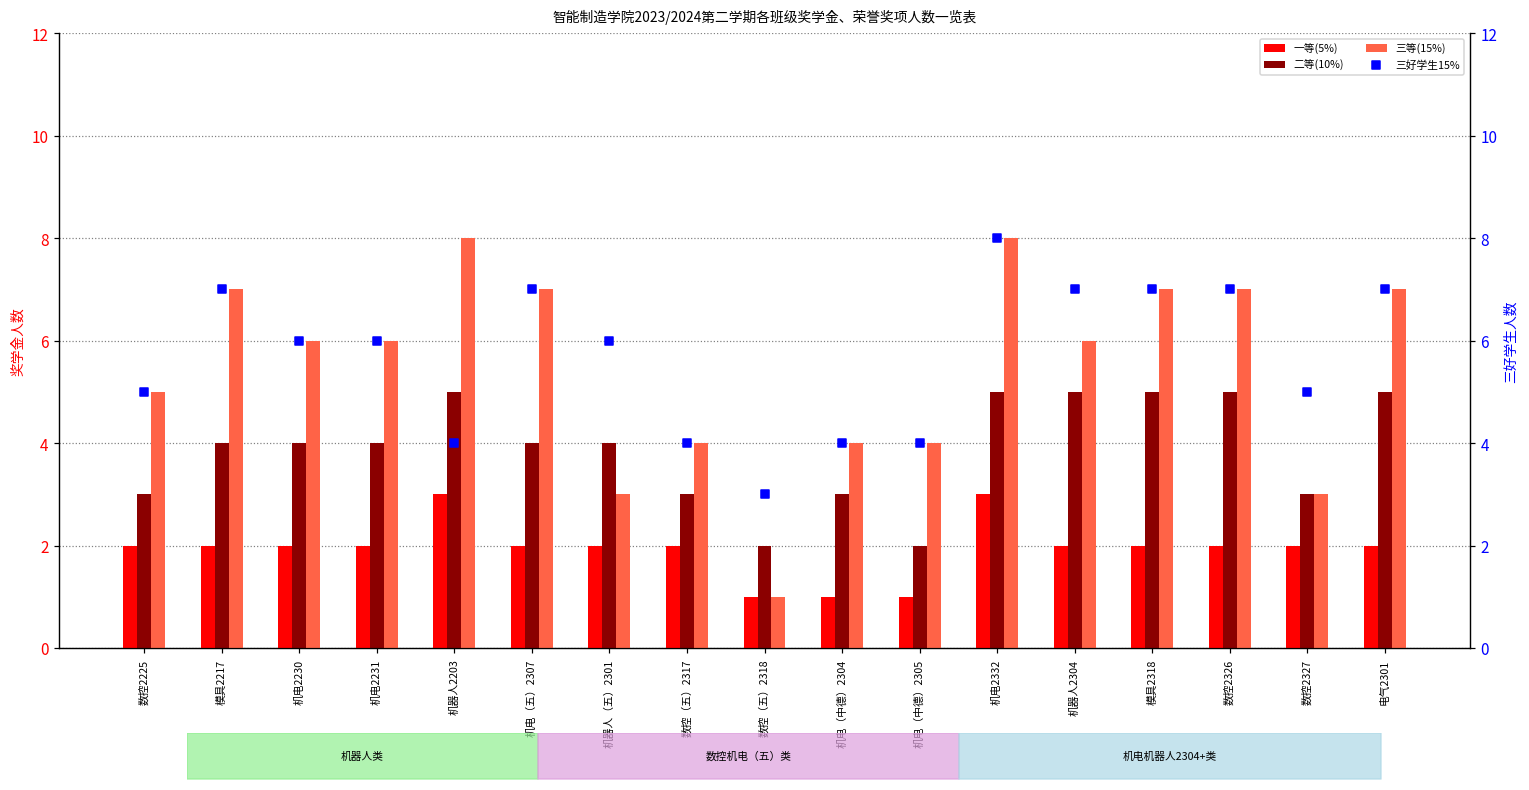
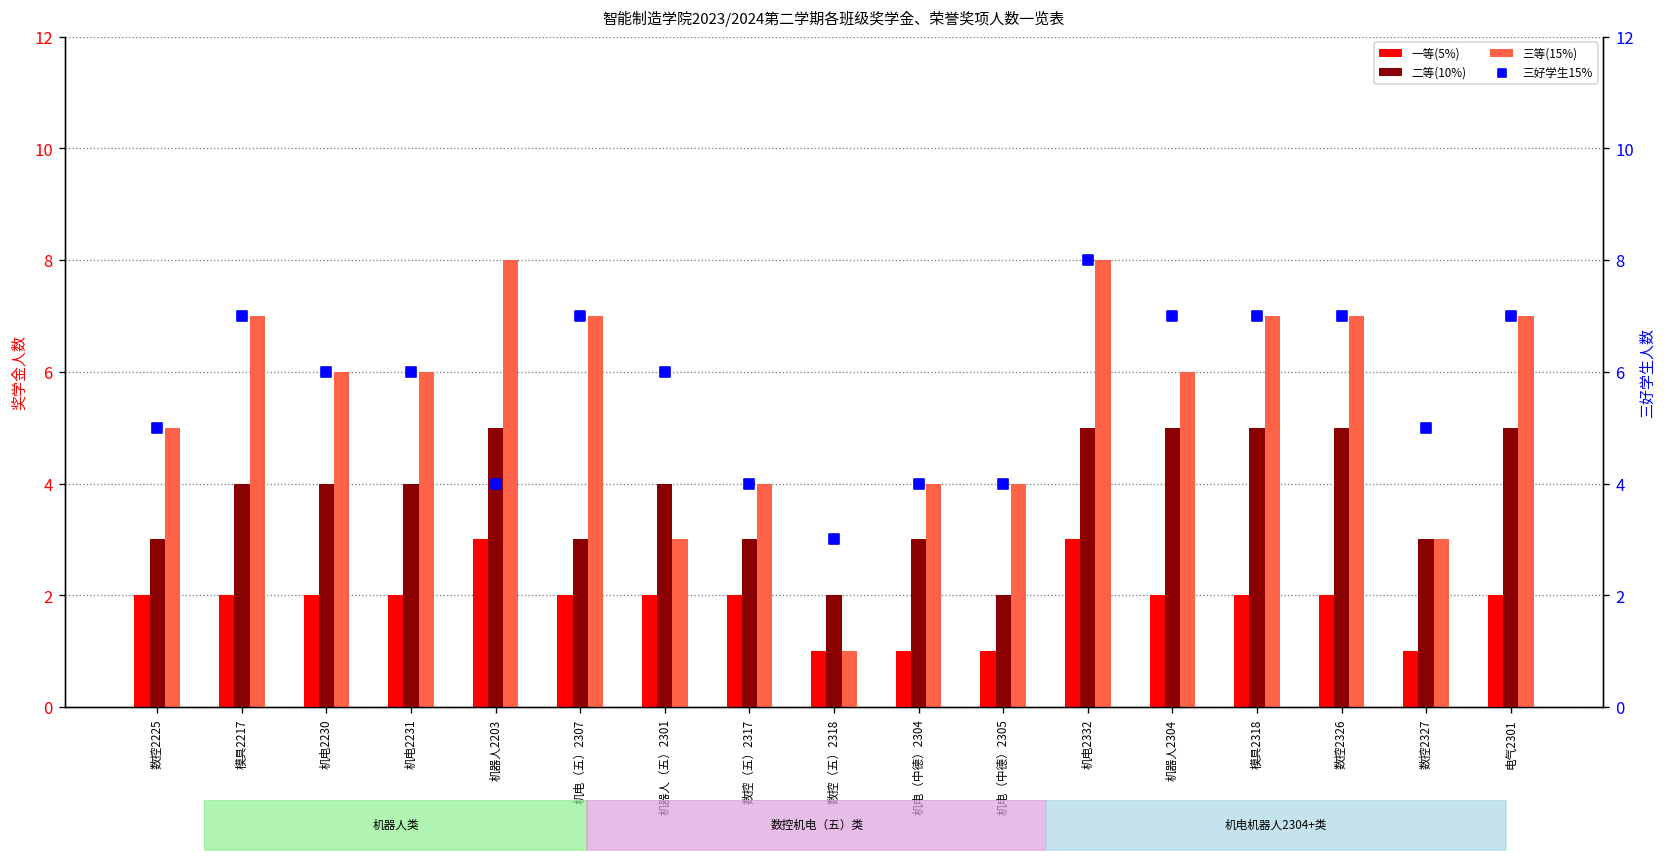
二等(10%), 机电（五）2307: 4 -> 3
一等(5%), 数控2327: 2 -> 1
